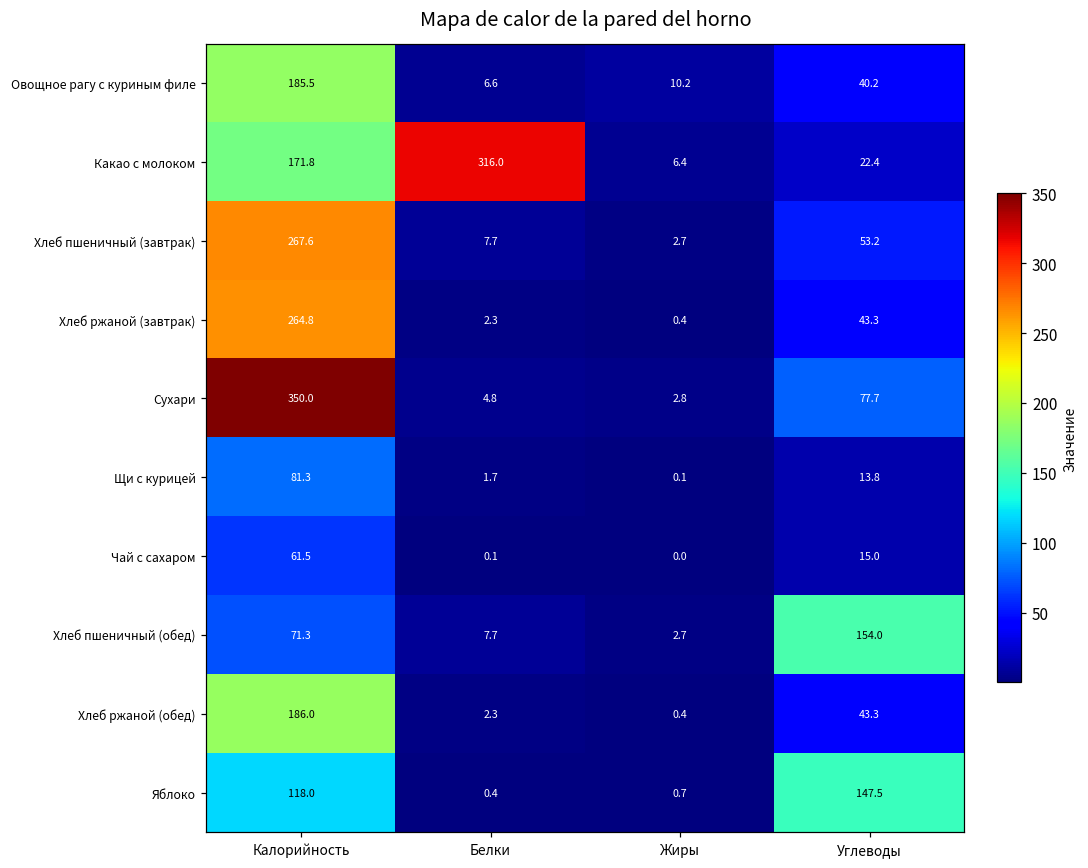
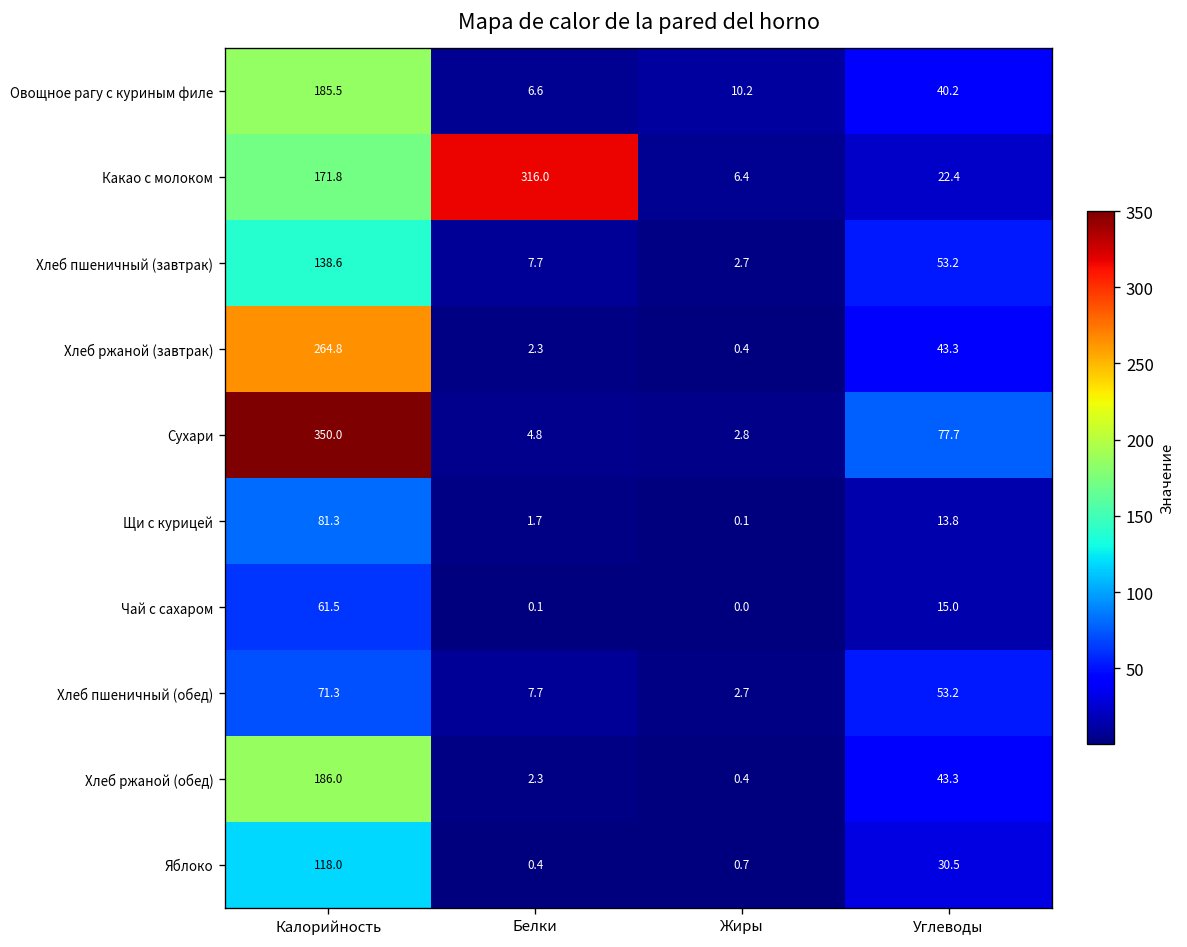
Хлеб пшеничный (завтрак), Калорийность: 267.6 -> 138.6
Хлеб пшеничный (обед), Углеводы: 154.0 -> 53.2
Яблоко, Углеводы: 147.5 -> 30.5
